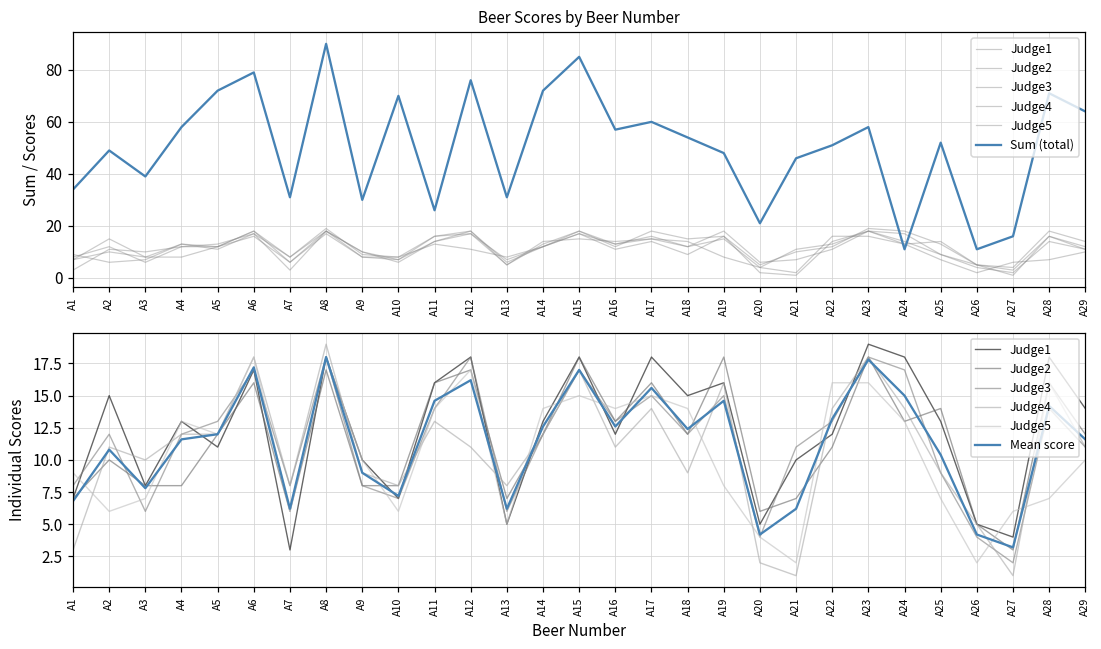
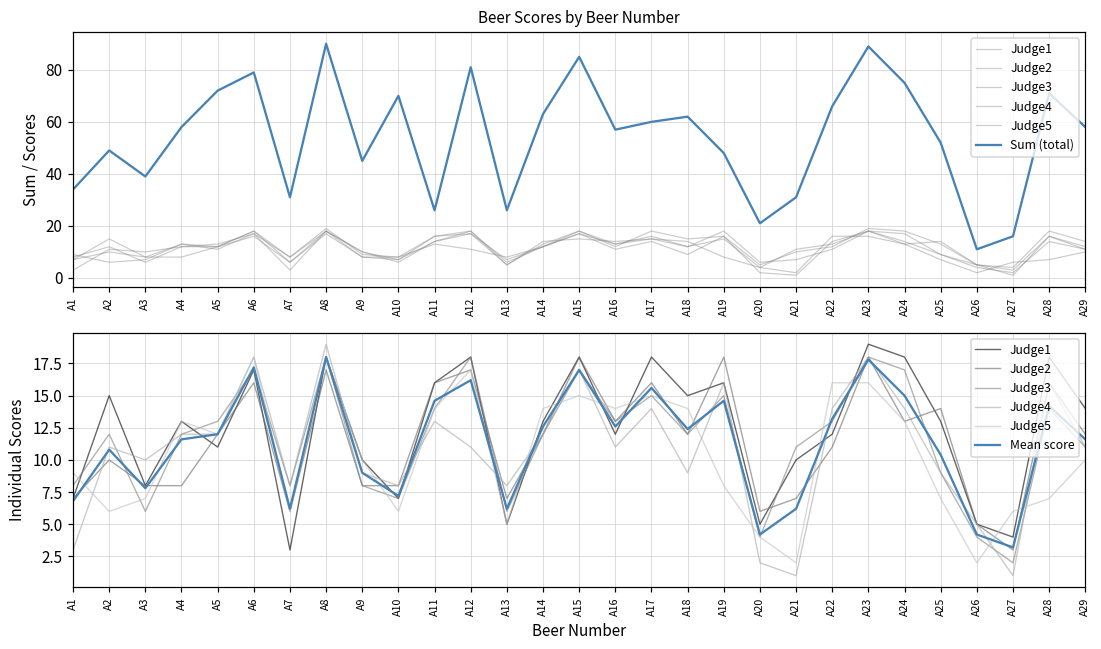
Beer Scores by Beer Number, Sum (total), A9: 30 -> 45
Beer Scores by Beer Number, Sum (total), A12: 76 -> 81
Beer Scores by Beer Number, Sum (total), A13: 31 -> 26
Beer Scores by Beer Number, Sum (total), A14: 72 -> 63
Beer Scores by Beer Number, Sum (total), A18: 54 -> 62
Beer Scores by Beer Number, Sum (total), A21: 46 -> 31
Beer Scores by Beer Number, Sum (total), A22: 51 -> 66
Beer Scores by Beer Number, Sum (total), A23: 58 -> 89
Beer Scores by Beer Number, Sum (total), A24: 11 -> 75
Beer Scores by Beer Number, Sum (total), A29: 64 -> 58
